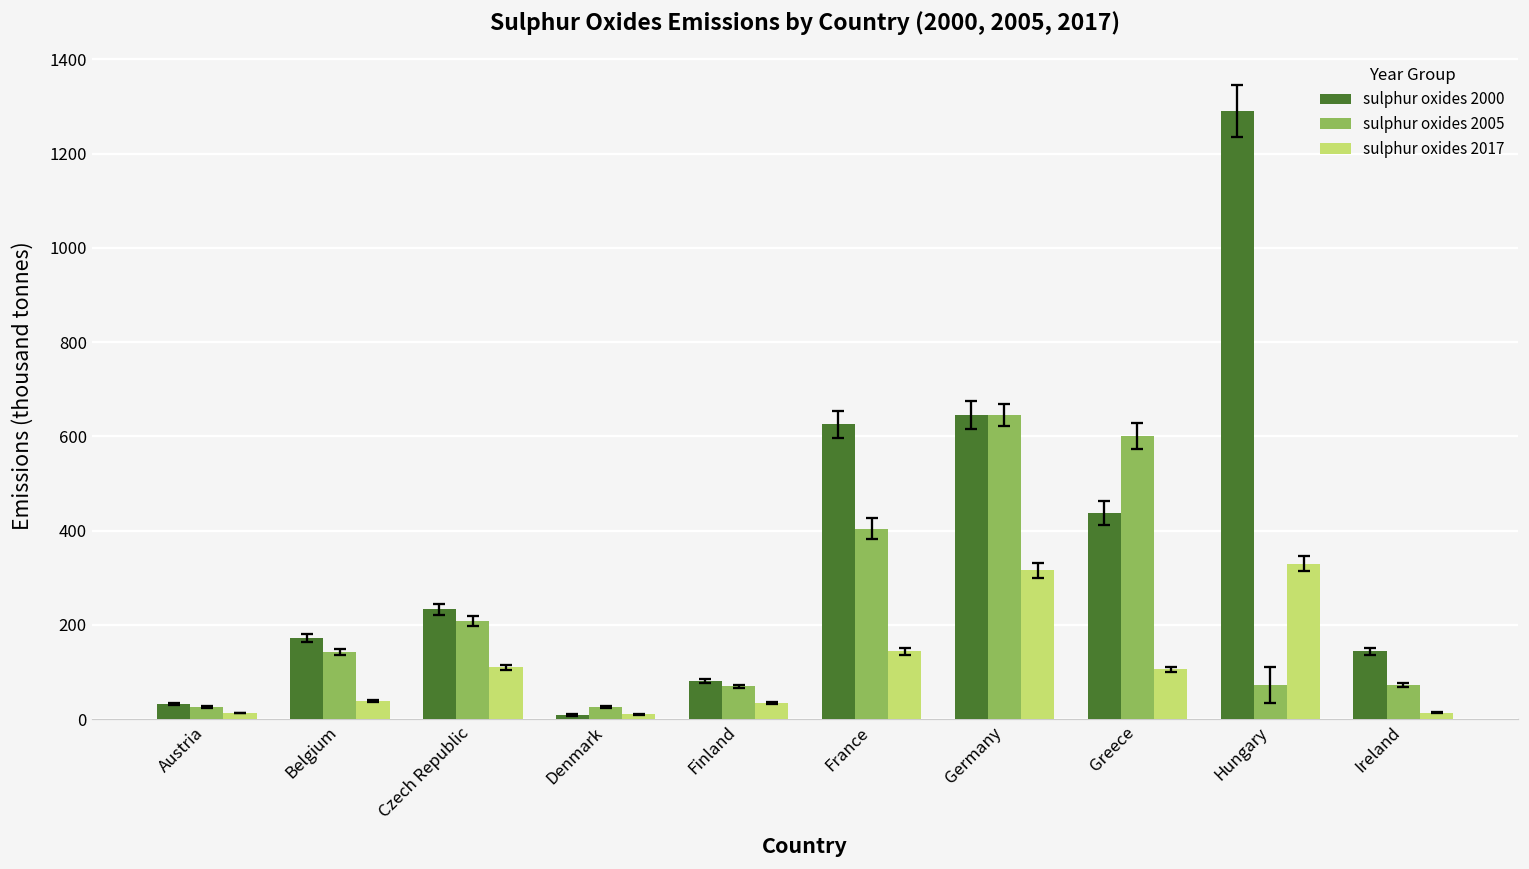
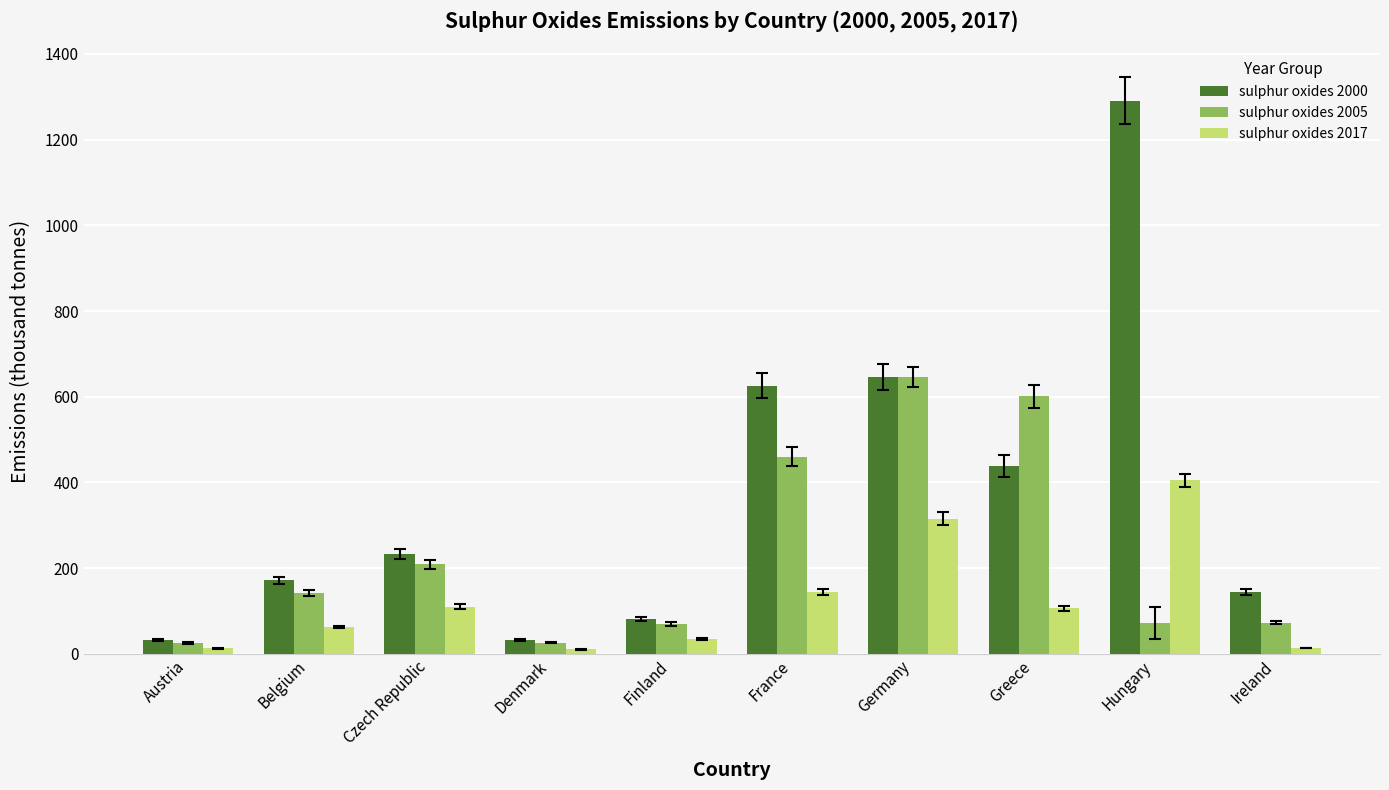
sulphur oxides 2017, Belgium: 40 -> 60
sulphur oxides 2000, Denmark: 10 -> 30
sulphur oxides 2005, France: 400 -> 460
sulphur oxides 2017, Hungary: 330 -> 400
